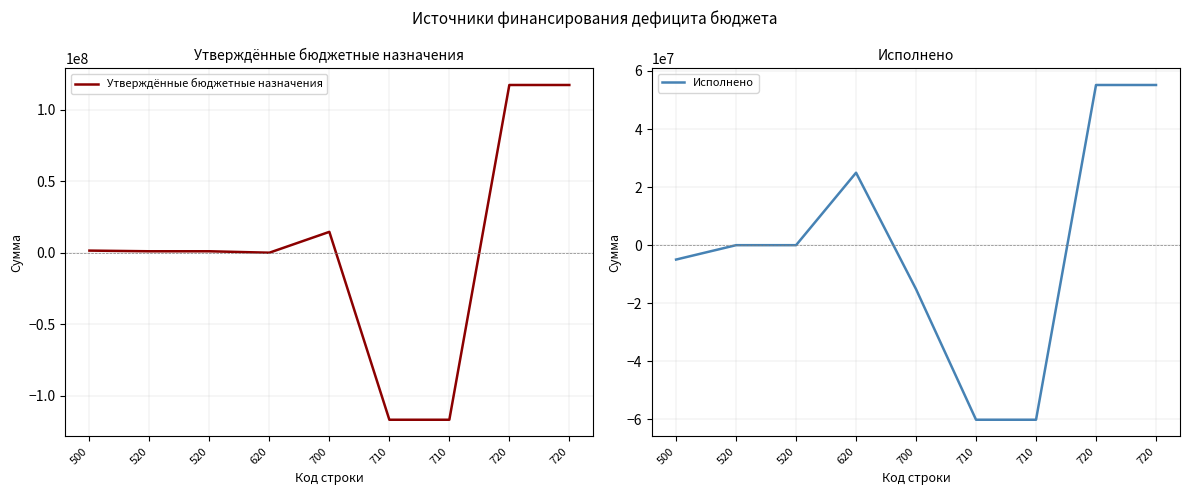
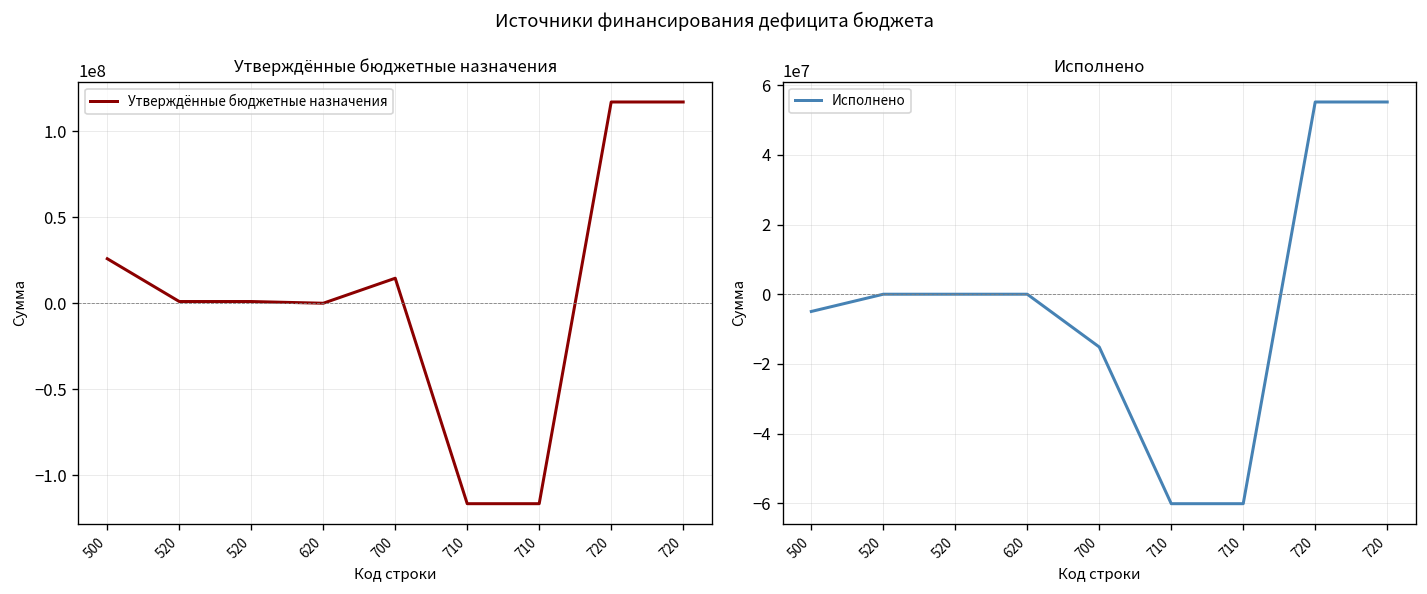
Утверждённые бюджетные назначения, 500: 1000000 -> 26000000
Исполнено, 620: 25000000 -> 0
